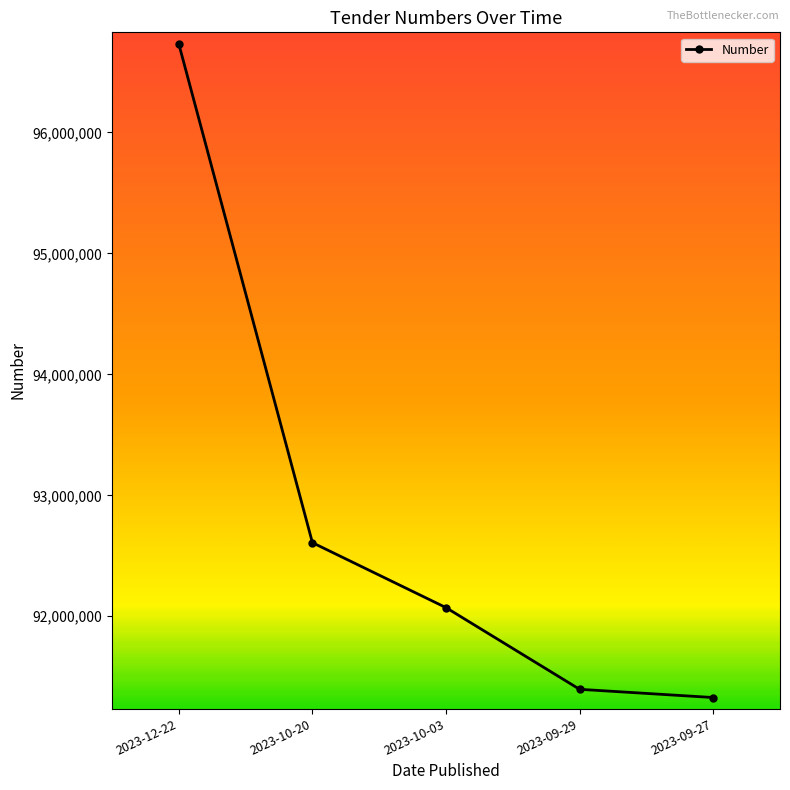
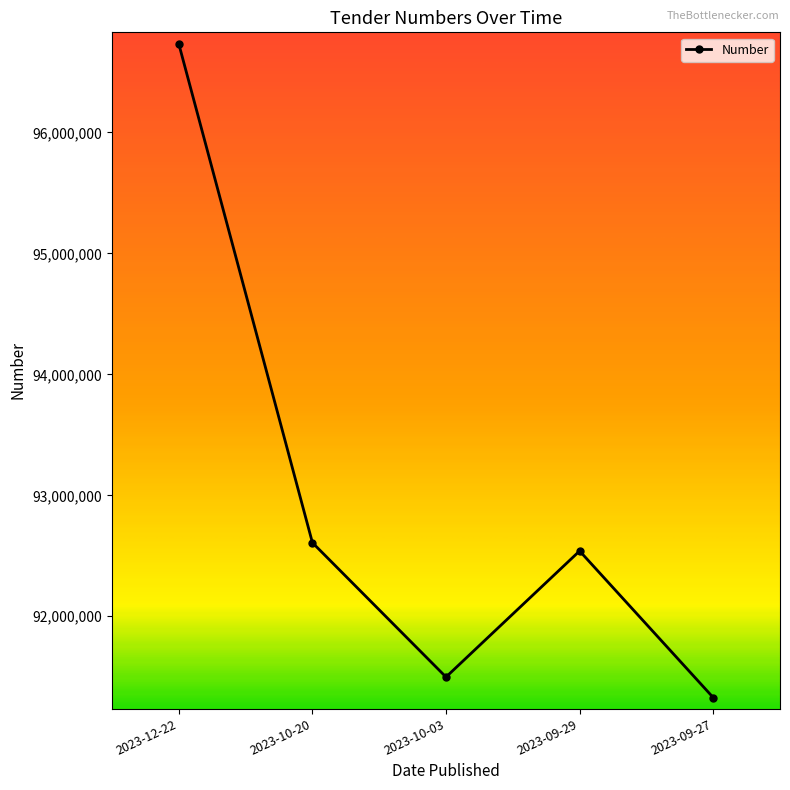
2023-10-03: 92,070,000 -> 91,500,000
2023-09-29: 91,400,000 -> 92,540,000
